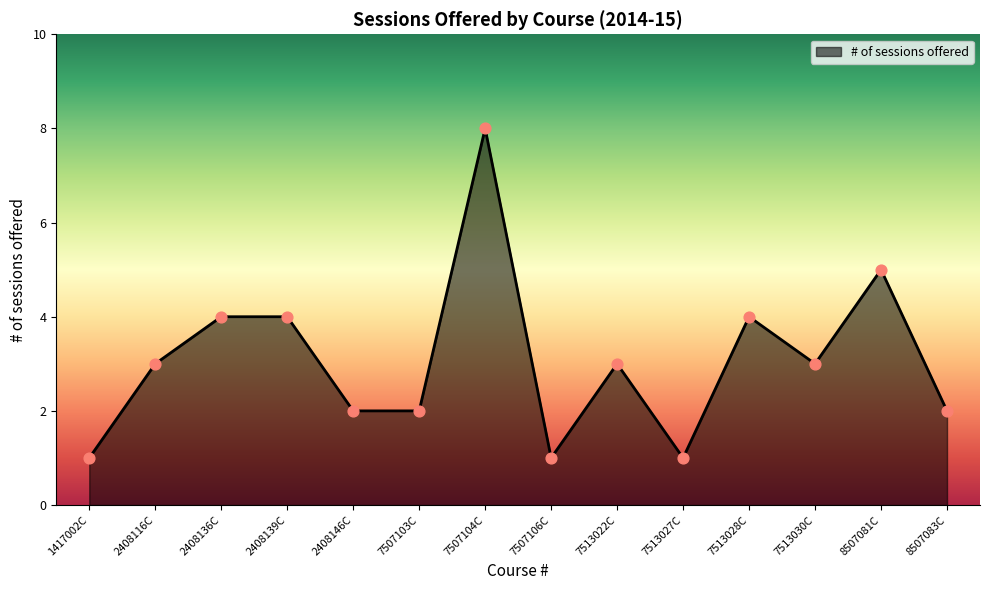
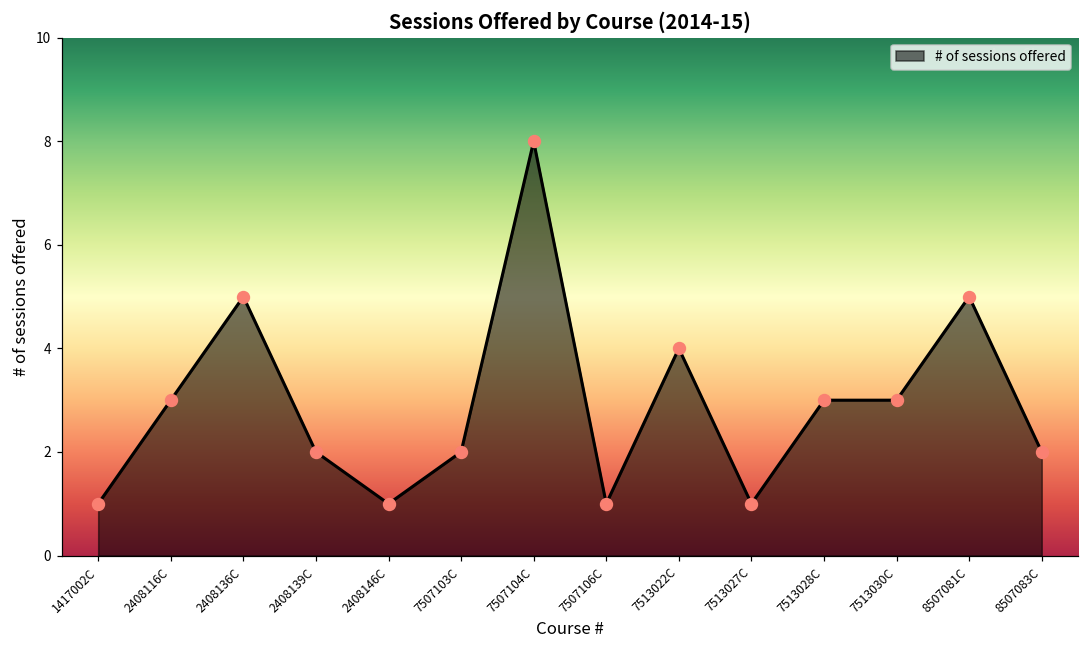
2408136C: 4 -> 5
2408139C: 4 -> 2
2408146C: 2 -> 1
7513022C: 3 -> 4
7513028C: 4 -> 3
